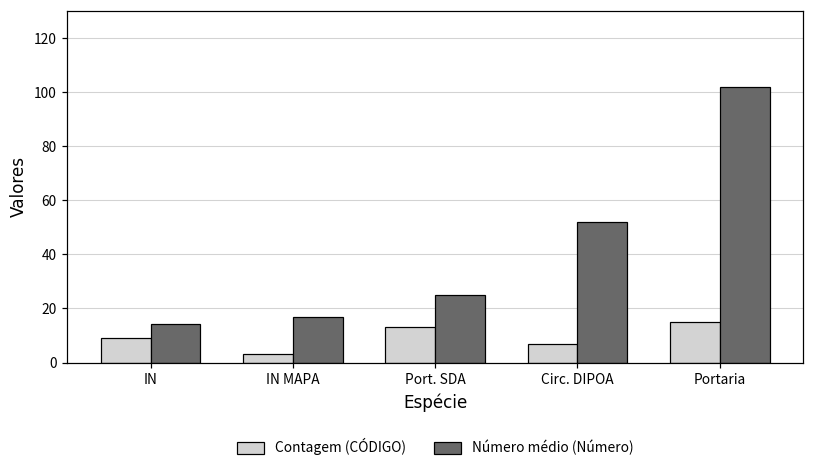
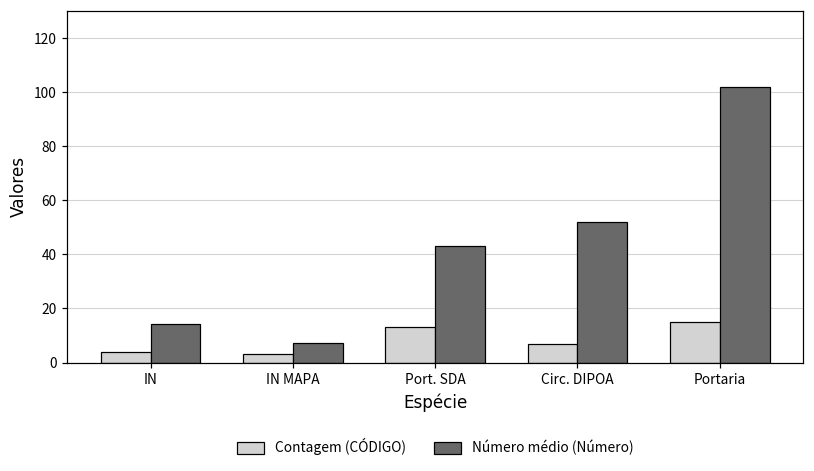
Contagem (CÓDIGO), IN: 9 -> 4
Número médio (Número), IN MAPA: 17 -> 7
Número médio (Número), Port. SDA: 25 -> 43
